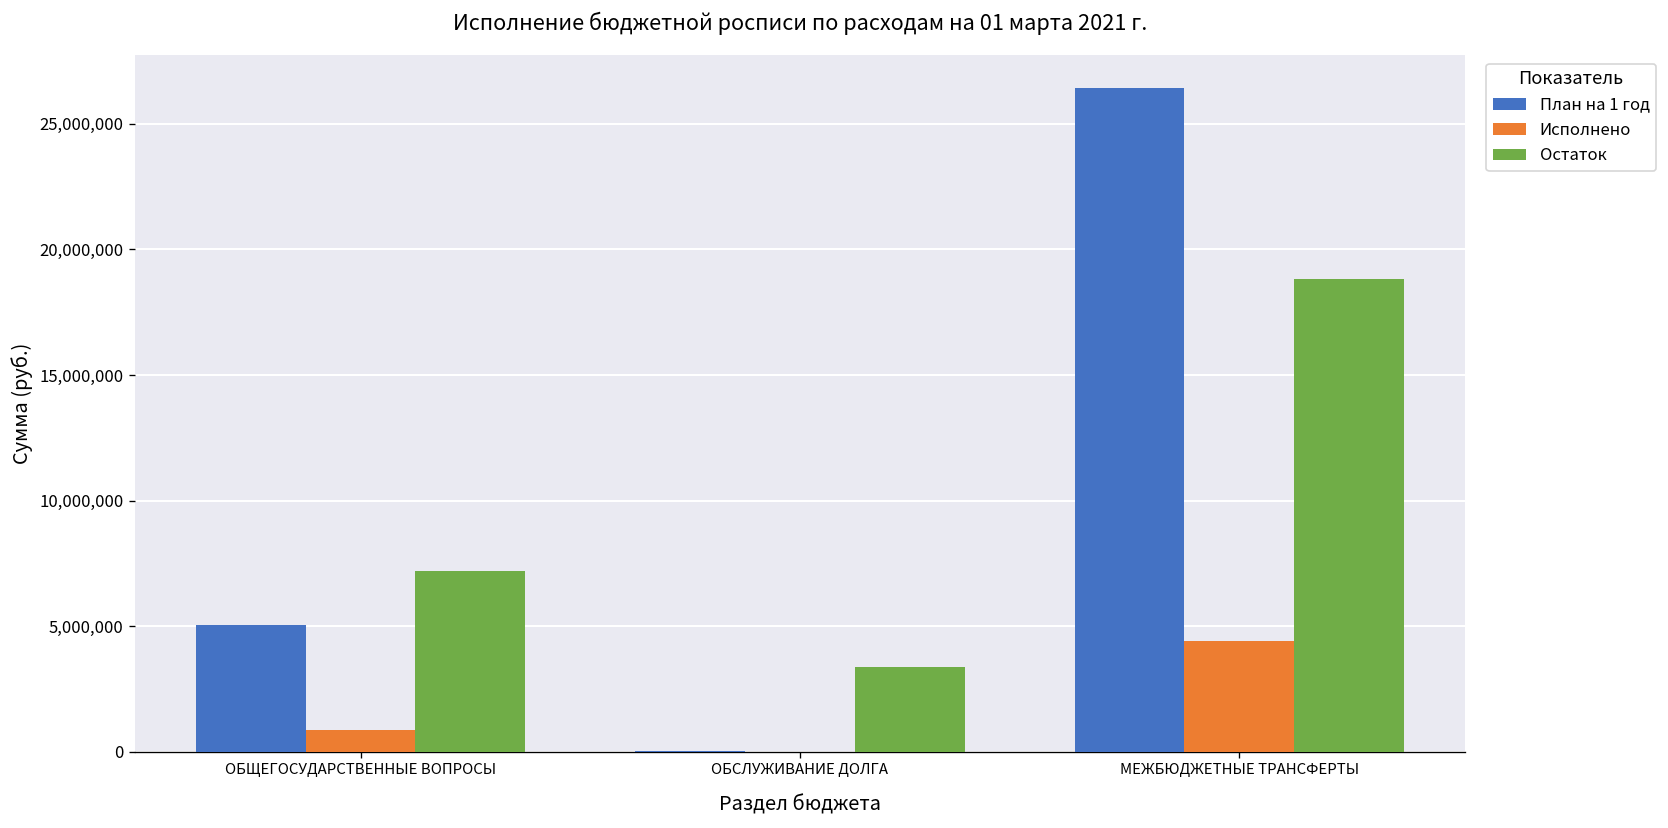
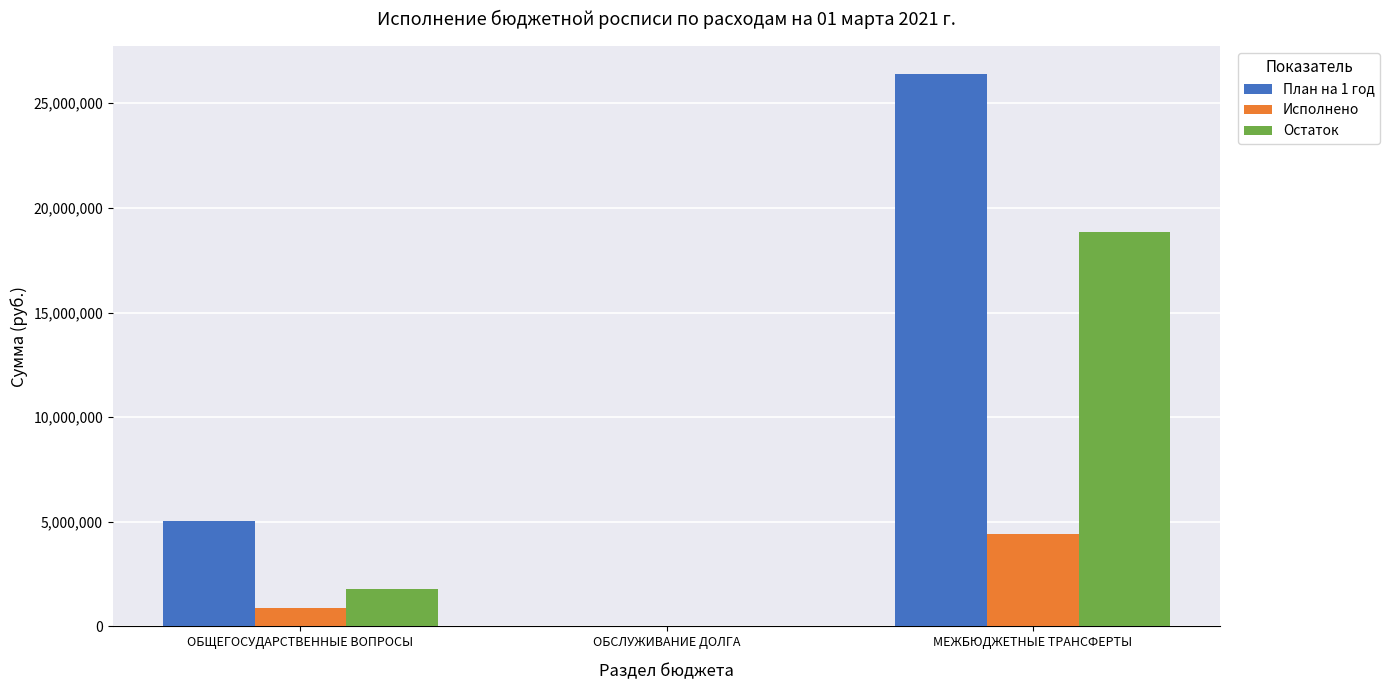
Остаток, ОБЩЕГОСУДАРСТВЕННЫЕ ВОПРОСЫ: 7,200,000 -> 1,800,000
Остаток, ОБСЛУЖИВАНИЕ ДОЛГА: 3,400,000 -> 0
